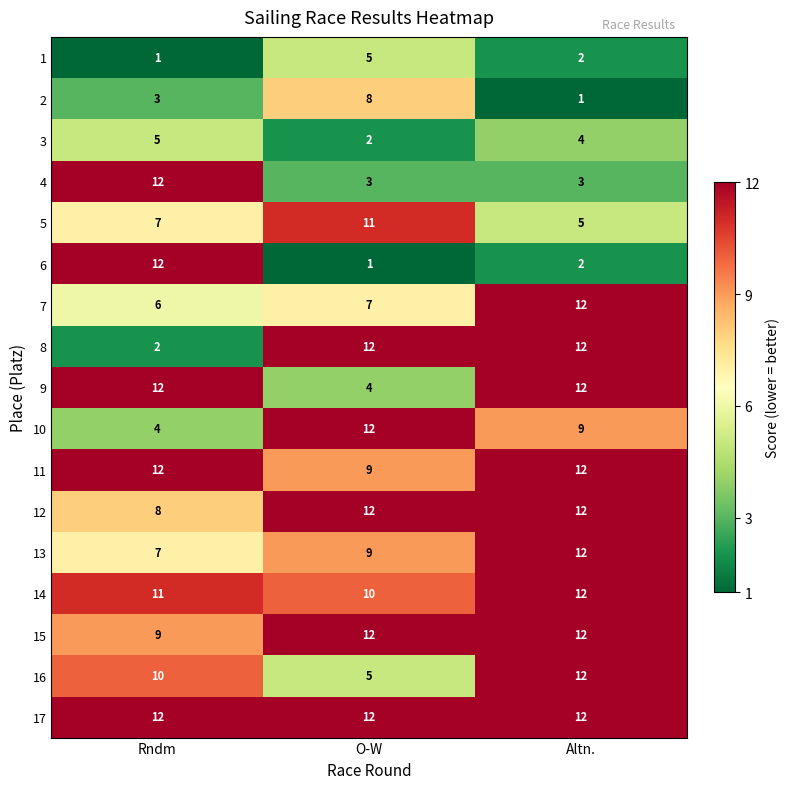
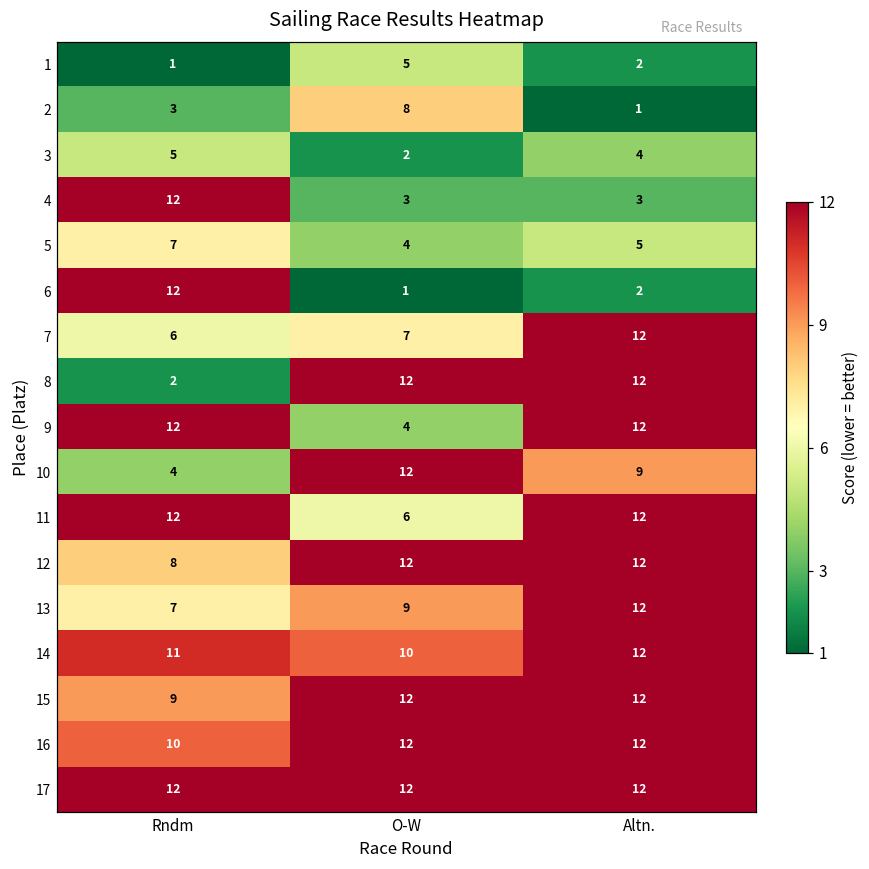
5, O-W: 11 -> 4
11, O-W: 9 -> 6
16, O-W: 5 -> 12
